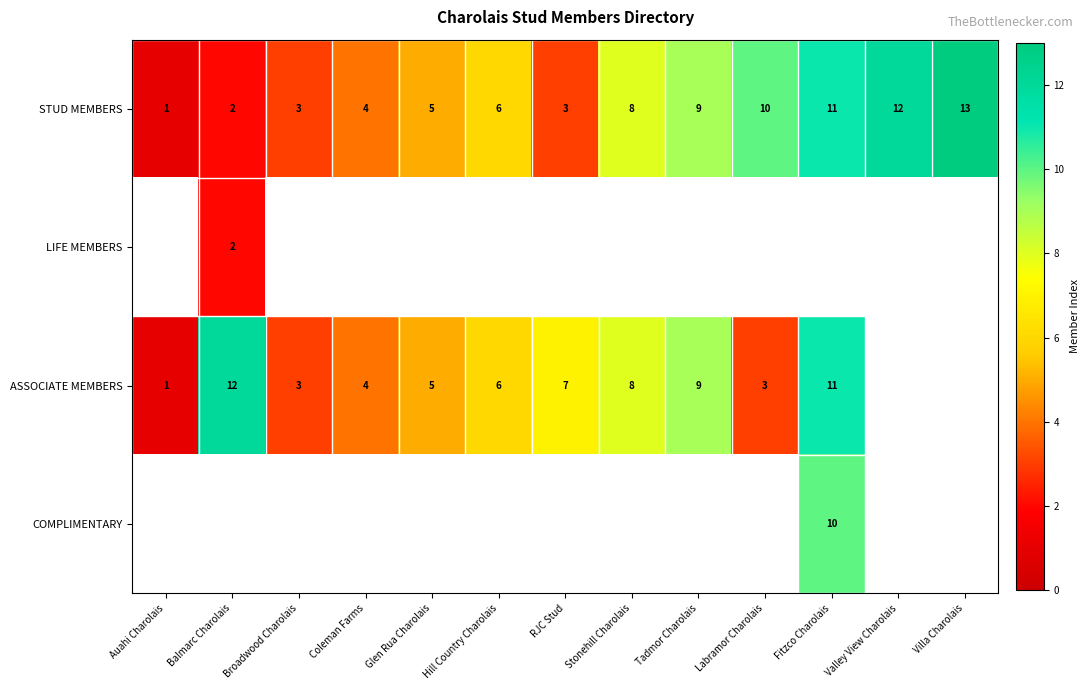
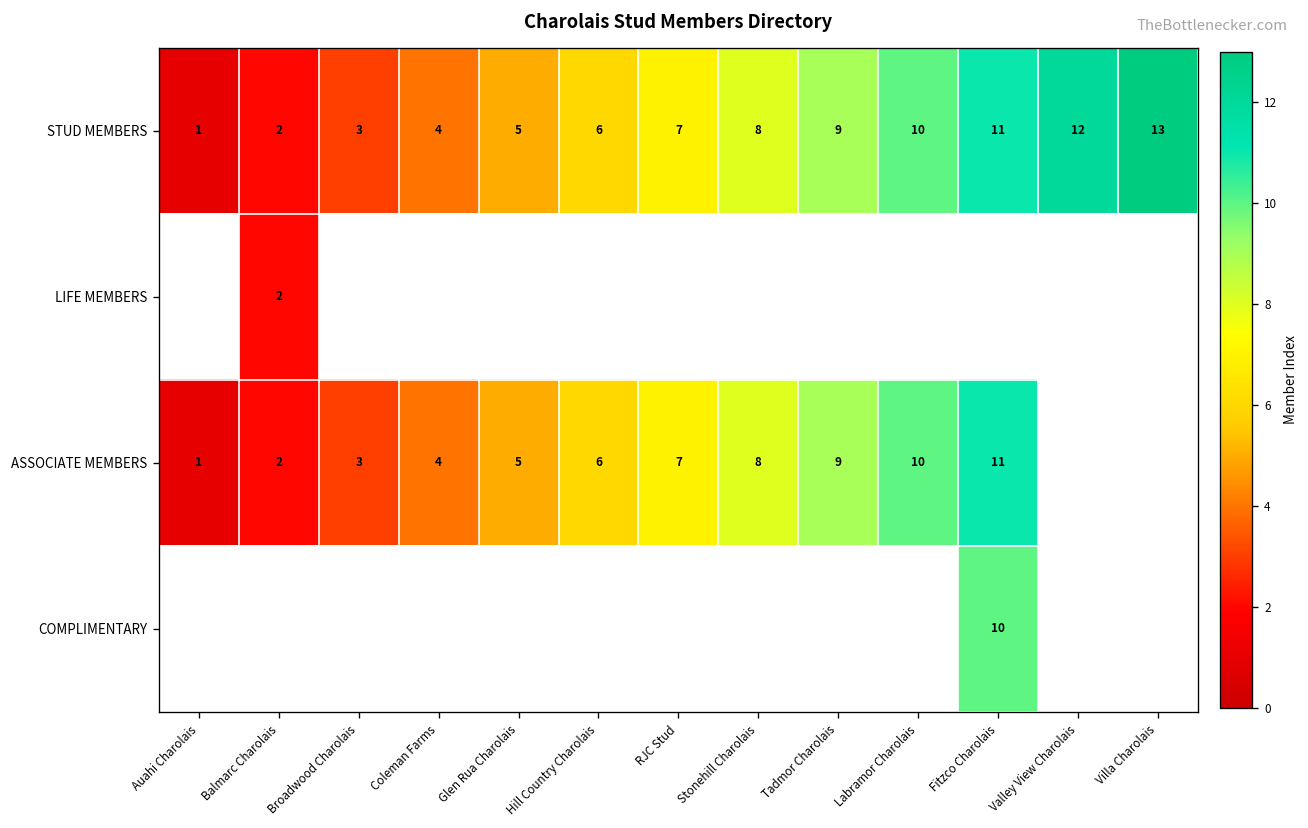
STUD MEMBERS, RJC Stud: 3 -> 7
ASSOCIATE MEMBERS, Balmarc Charolais: 12 -> 2
ASSOCIATE MEMBERS, Labramor Charolais: 3 -> 10
